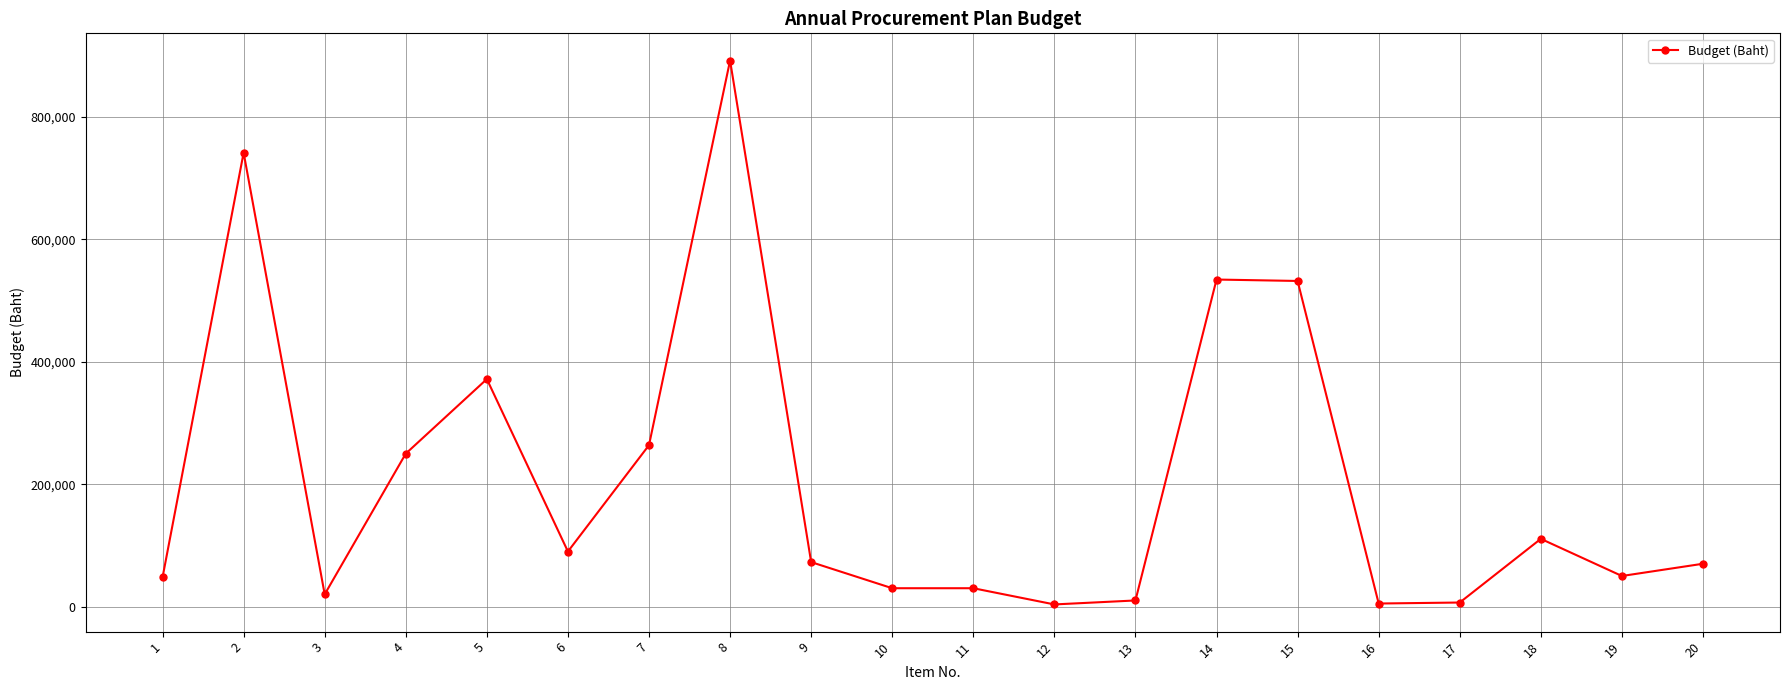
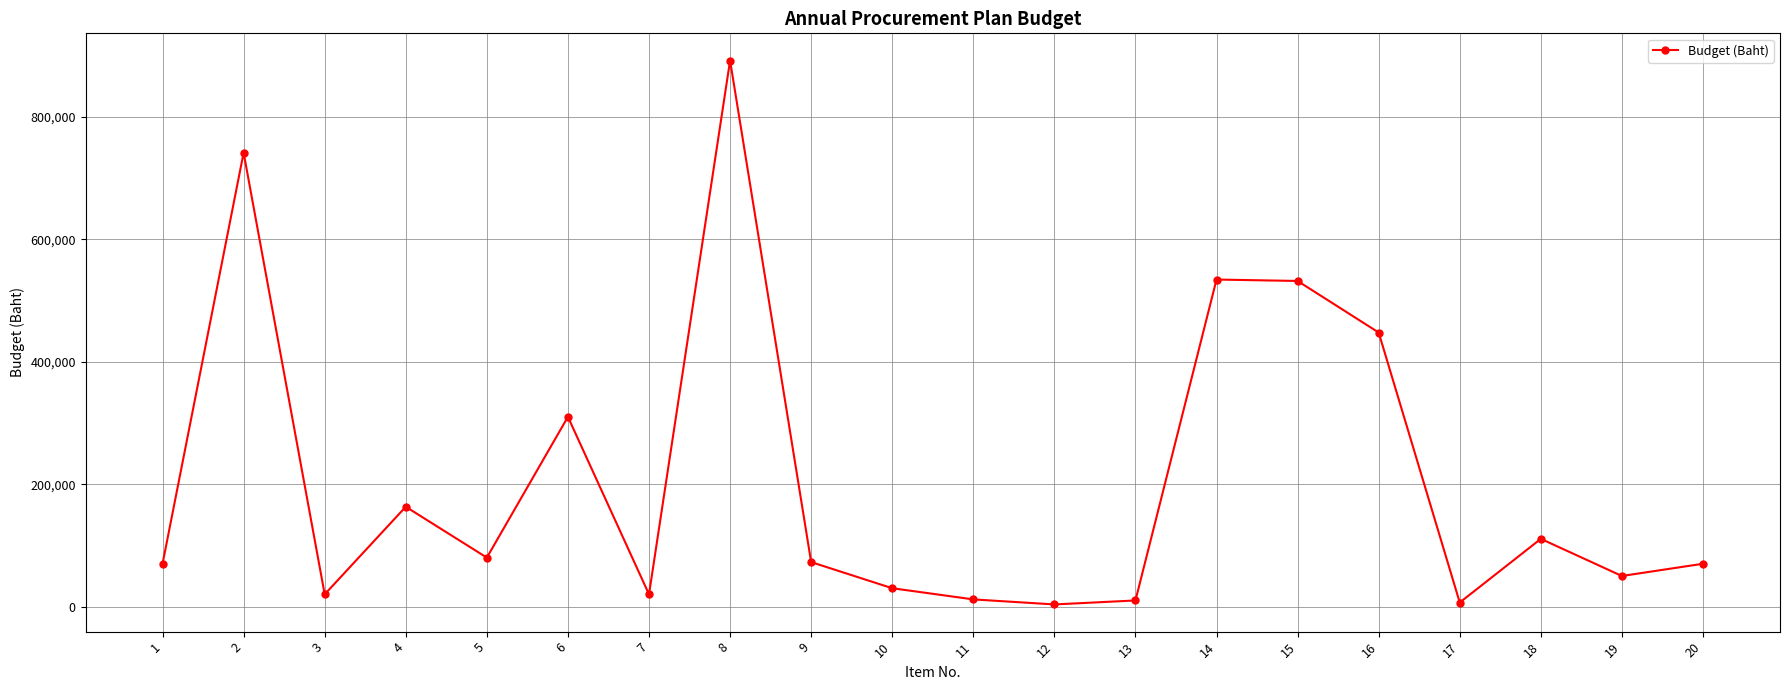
1: 50,000 -> 70,000
4: 250,000 -> 160,000
5: 370,000 -> 80,000
6: 90,000 -> 310,000
7: 260,000 -> 20,000
11: 30,000 -> 10,000
16: 10,000 -> 450,000
